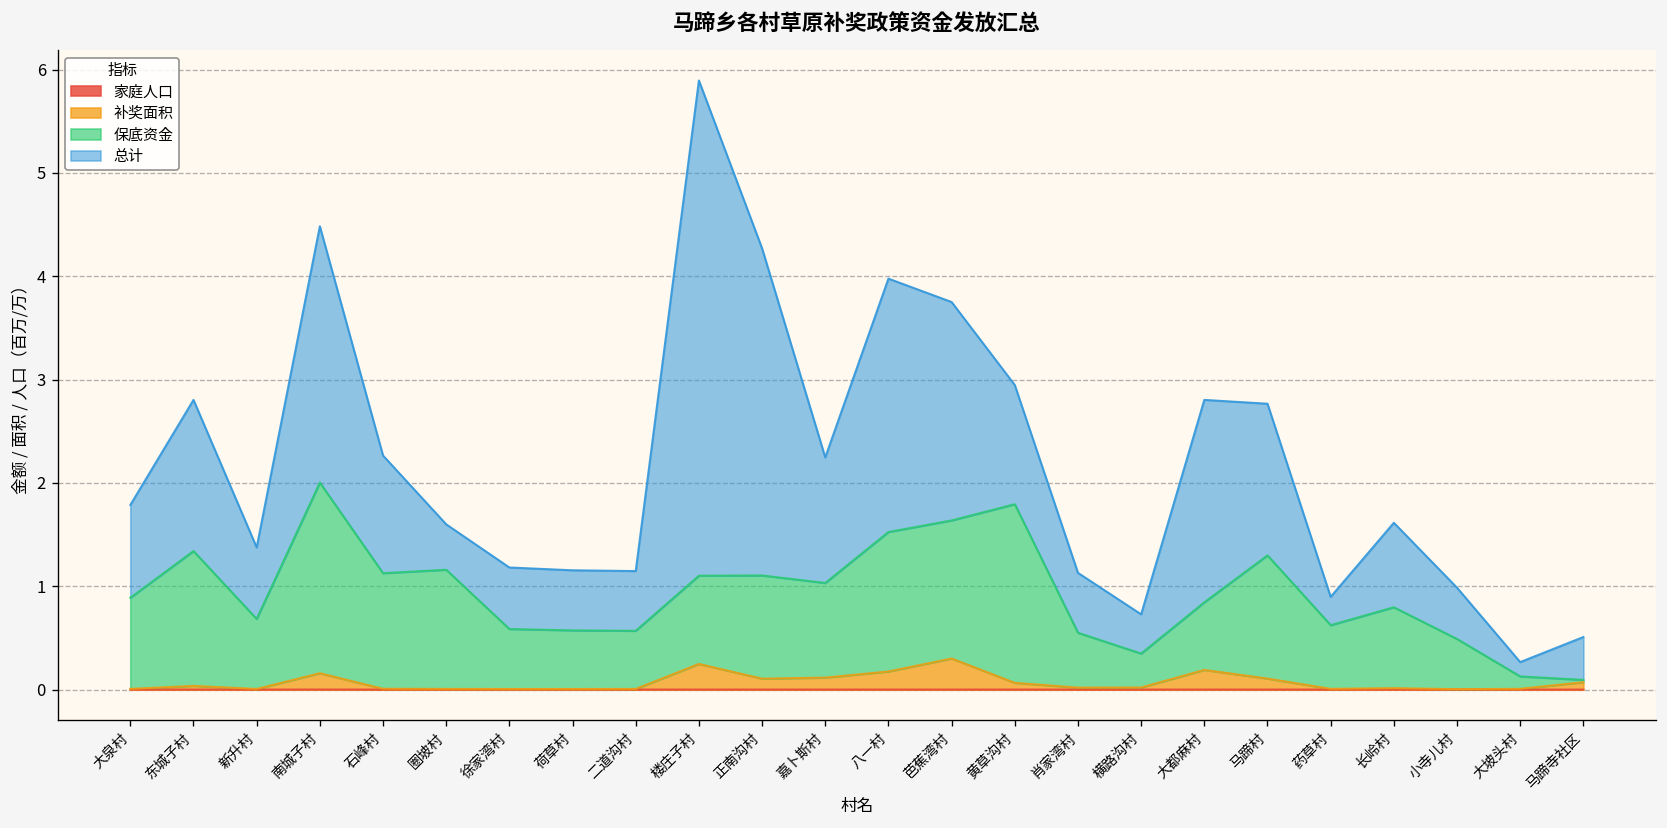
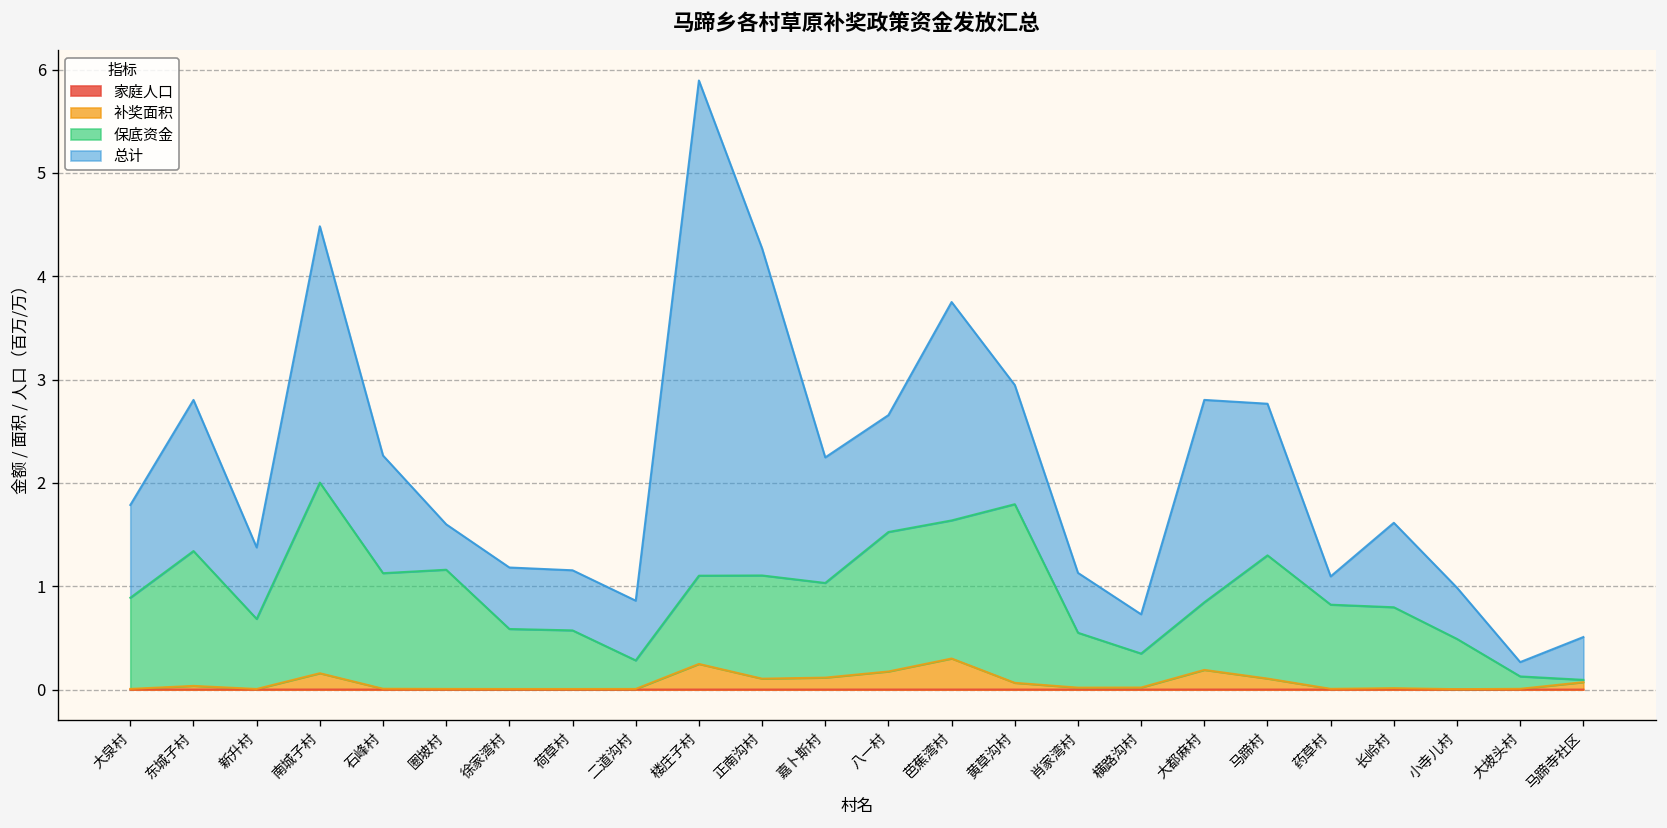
保底资金, 二道沟村: 0.6 -> 0.3
总计, 八一村: 2.5 -> 1.1
保底资金, 药草村: 0.6 -> 0.8
